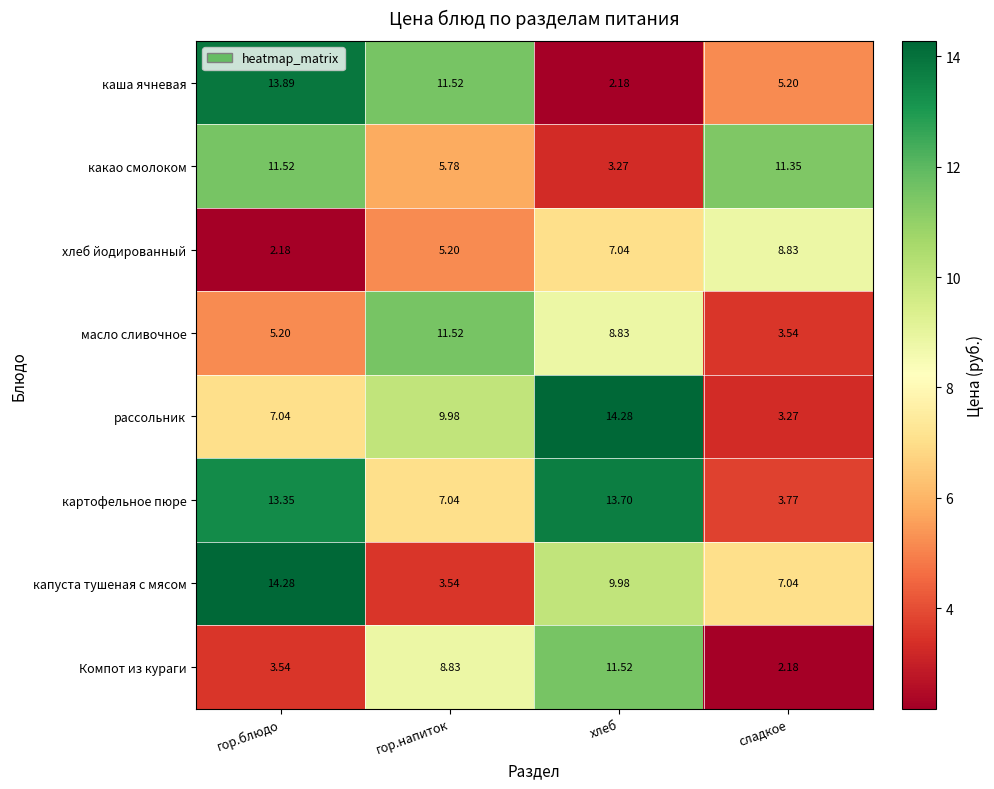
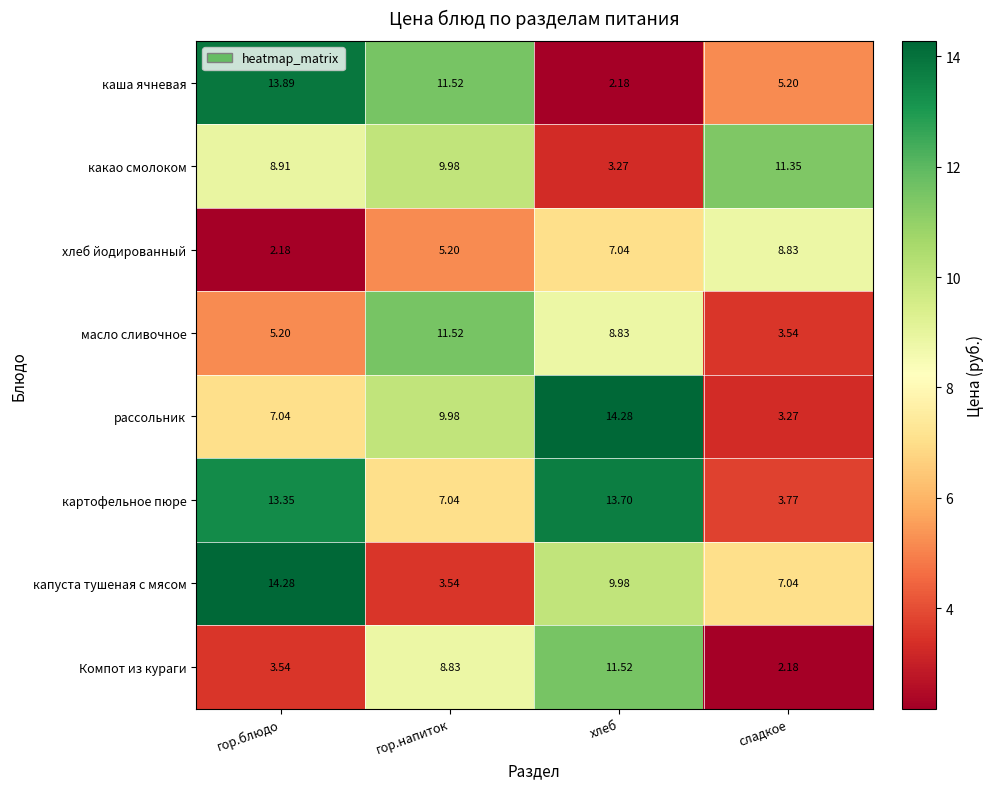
какао смолоком, гор.блюдо: 11.52 -> 8.91
какао смолоком, гор.напиток: 5.78 -> 9.98
